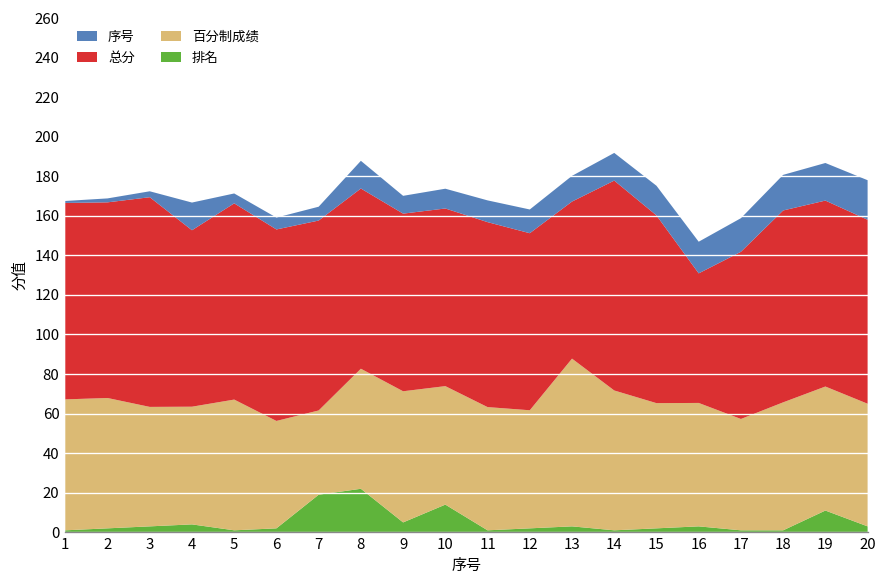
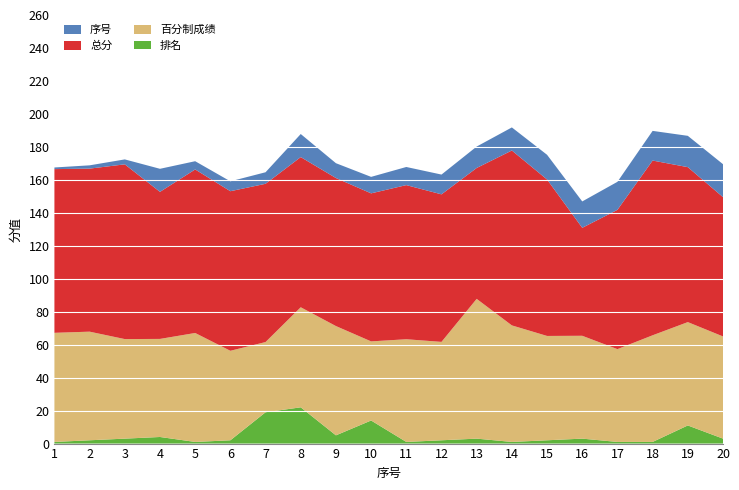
百分制成绩, 10: 60 -> 48
总分, 18: 97 -> 106
总分, 20: 93 -> 85
